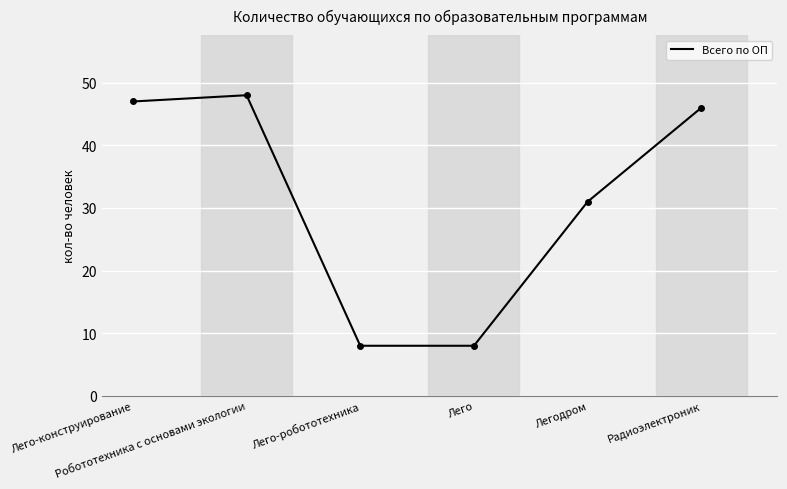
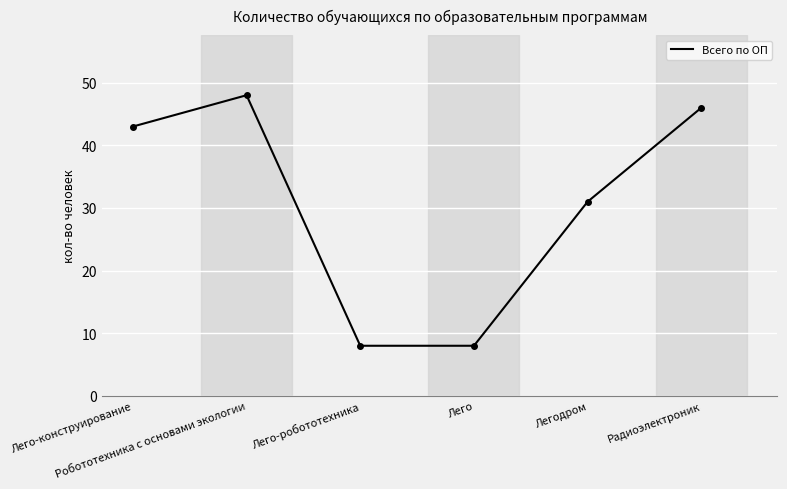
Лего-конструирование: 47 -> 43
